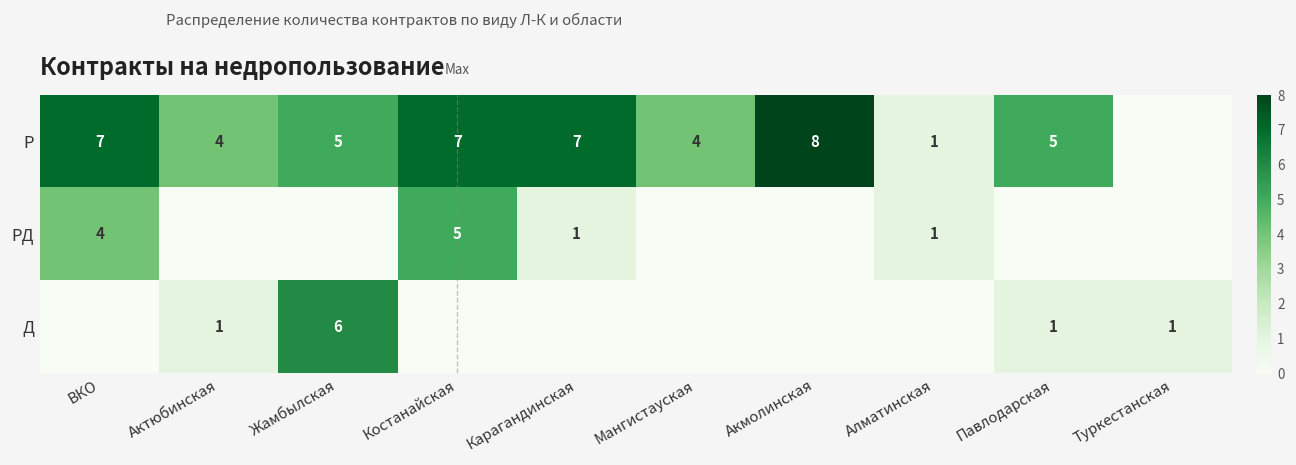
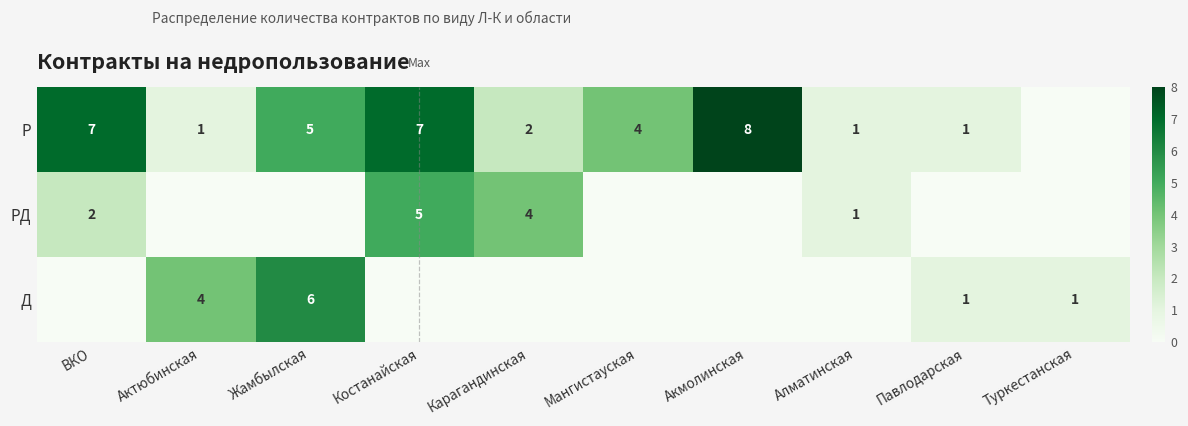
Р, Актюбинская: 4 -> 1
Р, Карагандинская: 7 -> 2
Р, Павлодарская: 5 -> 1
РД, ВКО: 4 -> 2
РД, Карагандинская: 1 -> 4
Д, Актюбинская: 1 -> 4
